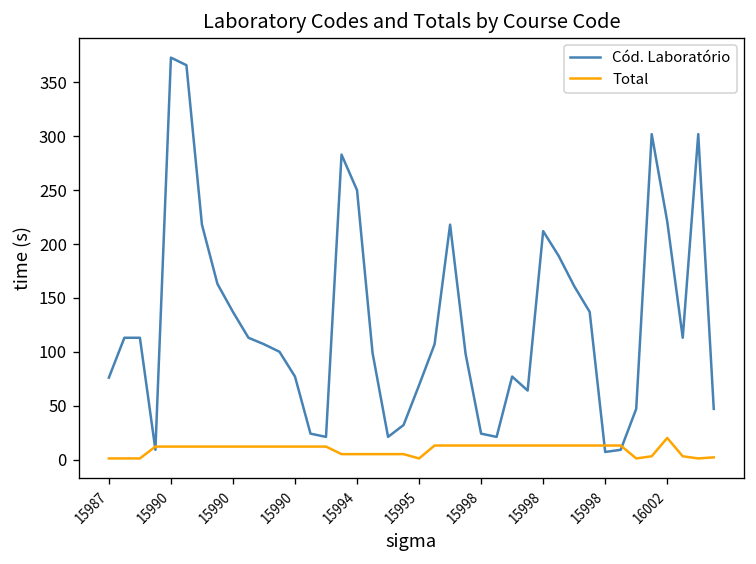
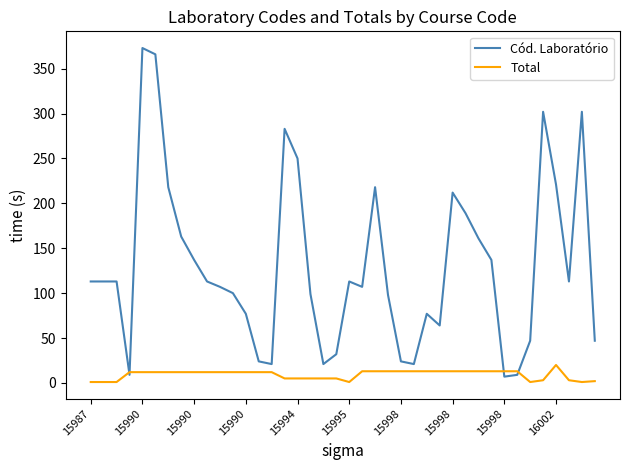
Cód. Laboratório, 15987: 80 -> 110
Cód. Laboratório, 15995: 70 -> 110
